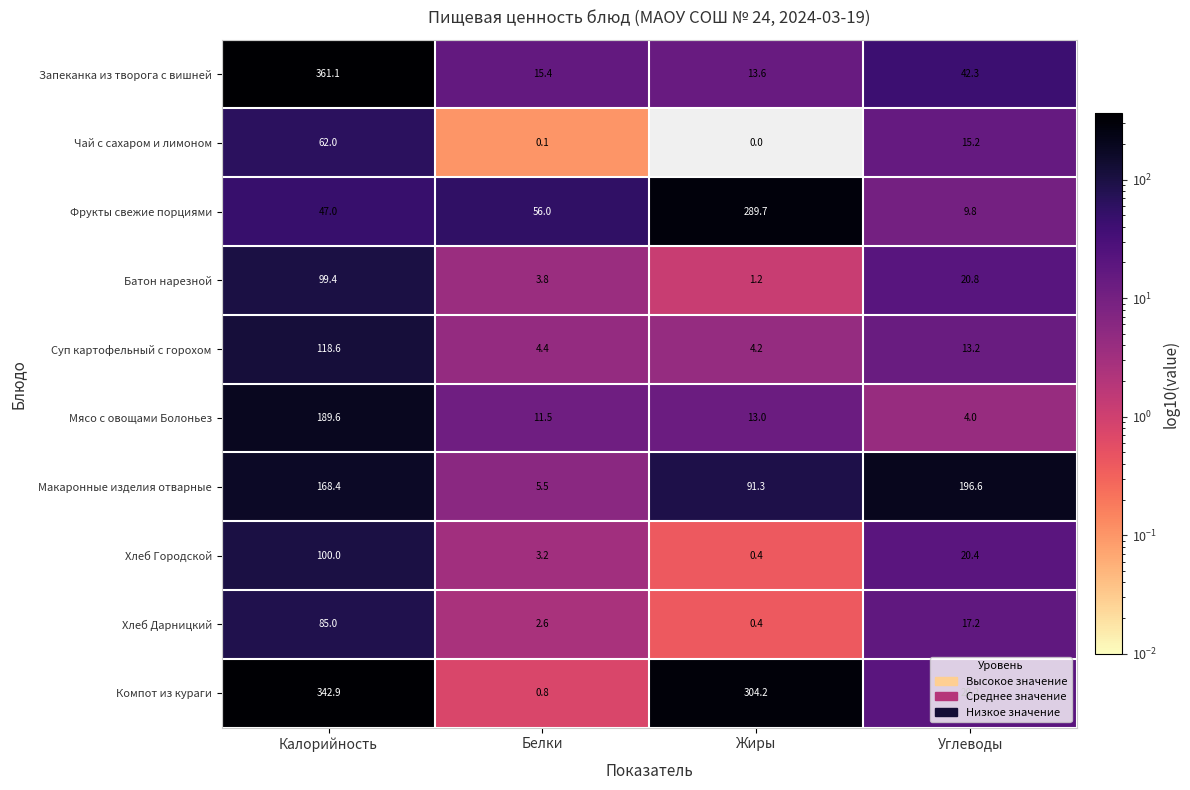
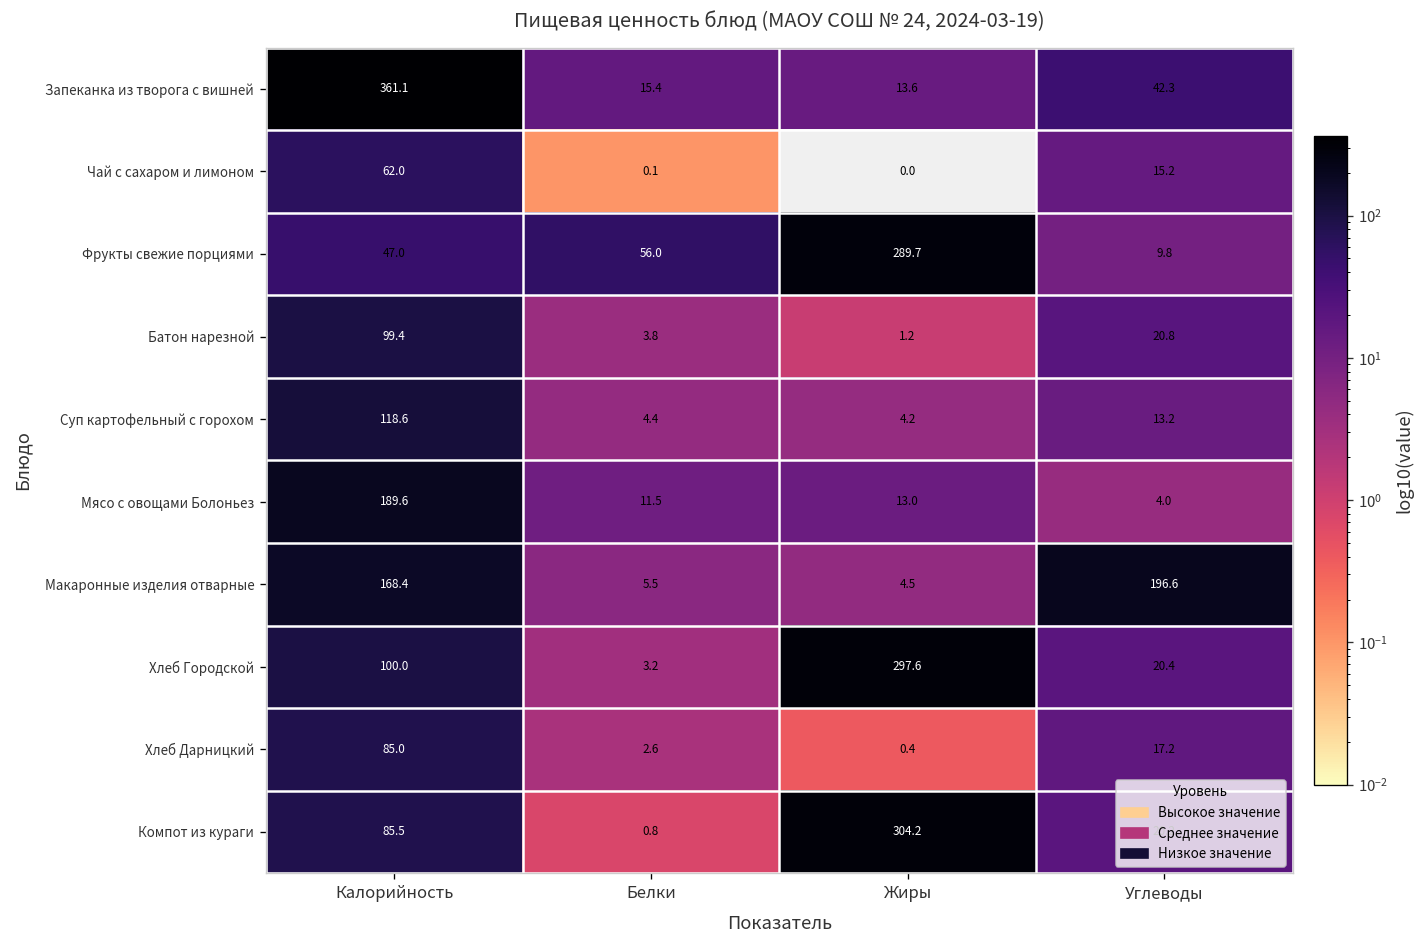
Макаронные изделия отварные, Жиры: 91.3 -> 4.5
Хлеб Городской, Жиры: 0.4 -> 297.6
Компот из кураги, Калорийность: 342.9 -> 85.5
